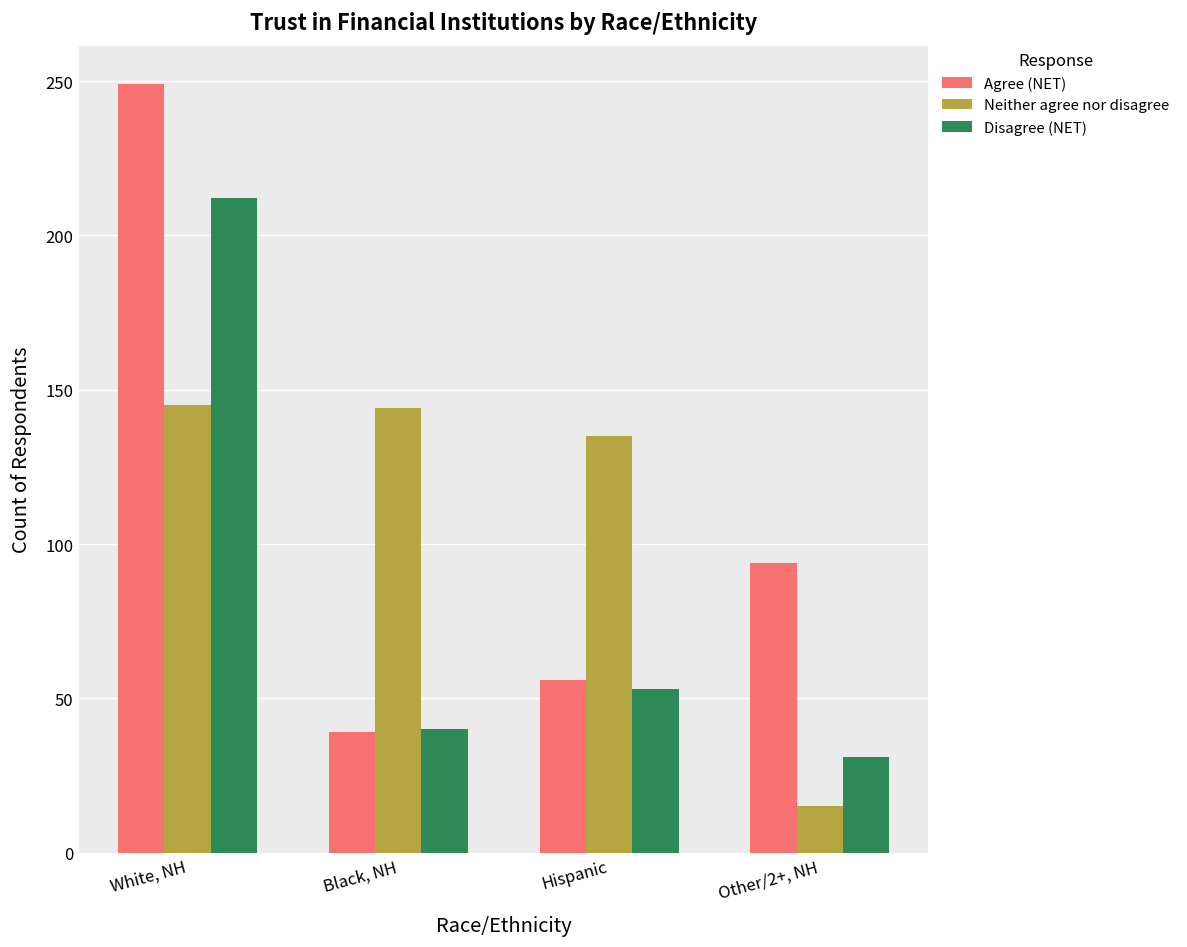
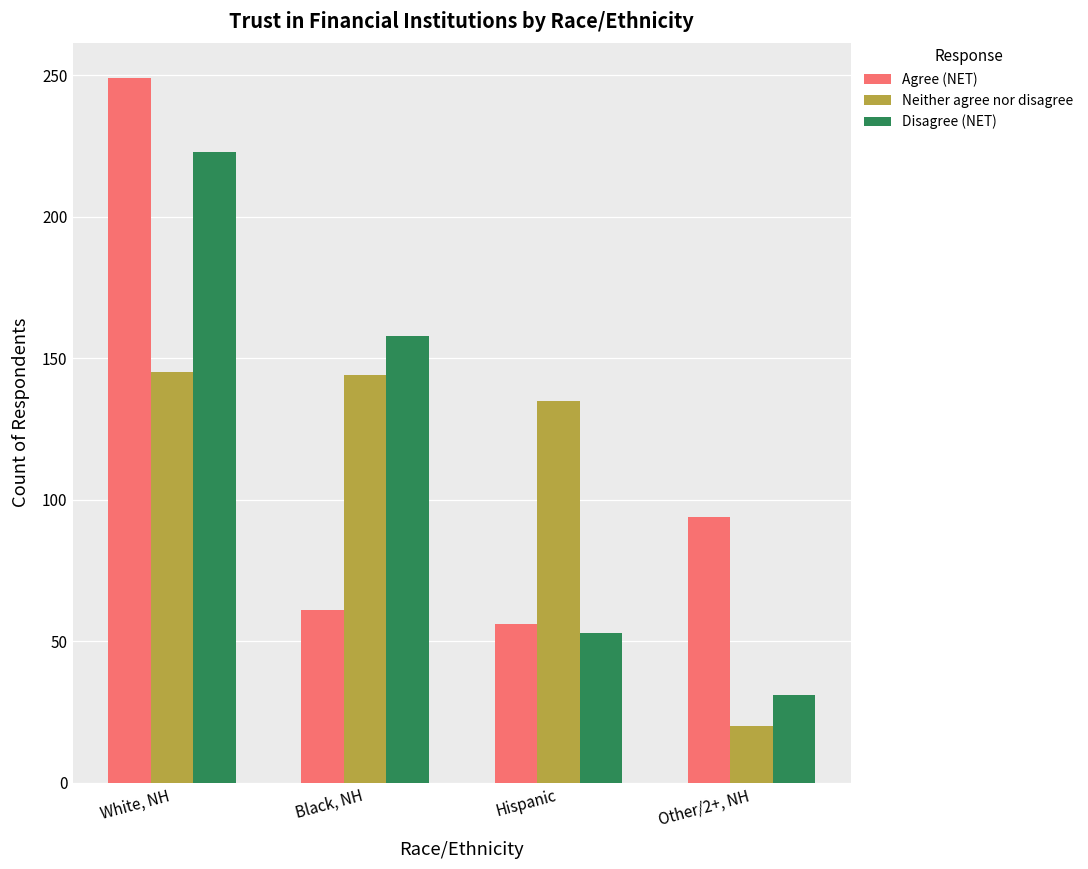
Disagree (NET), White, NH: 212 -> 223
Agree (NET), Black, NH: 39 -> 61
Disagree (NET), Black, NH: 40 -> 158
Neither agree nor disagree, Other/2+, NH: 15 -> 20
